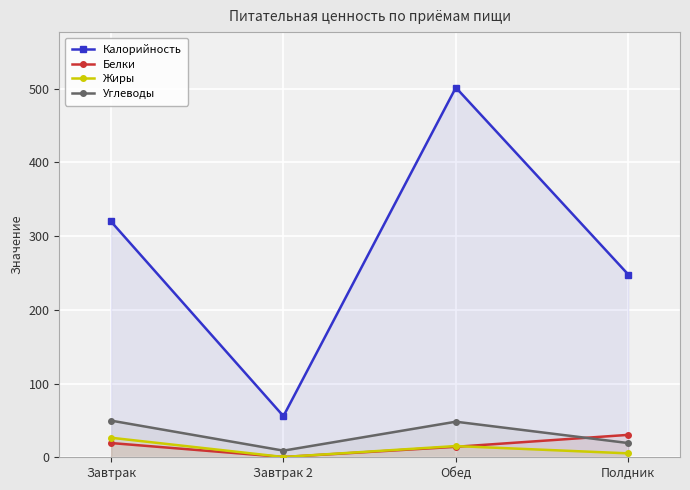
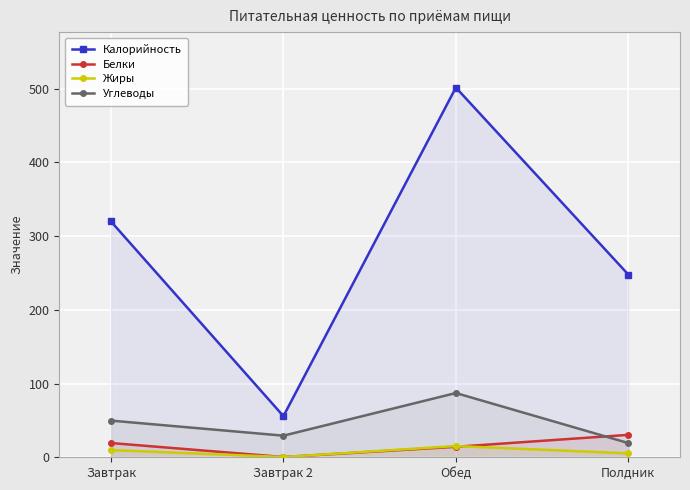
Жиры, Завтрак: 30 -> 10
Углеводы, Завтрак 2: 10 -> 30
Углеводы, Обед: 50 -> 90
